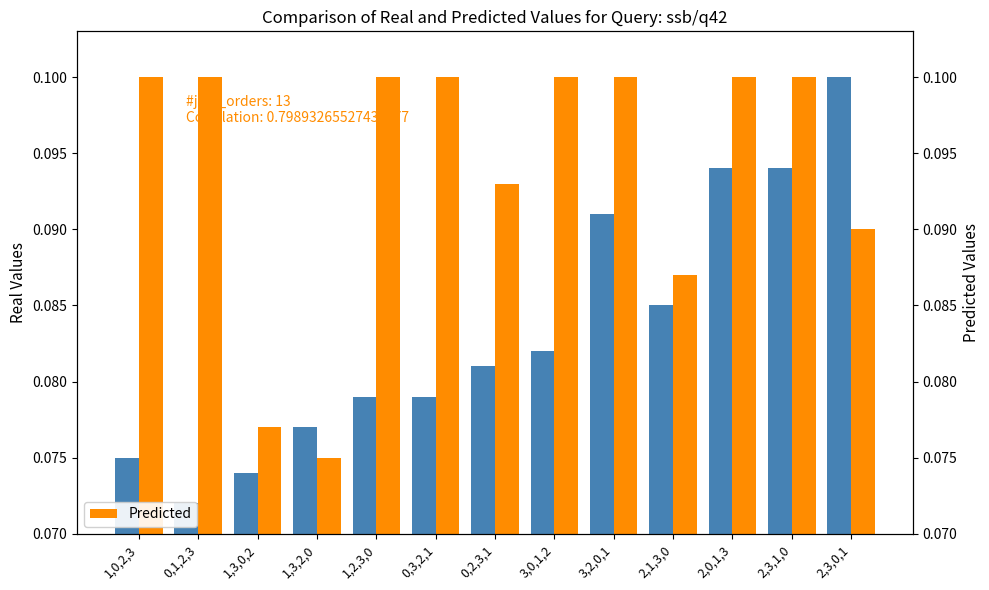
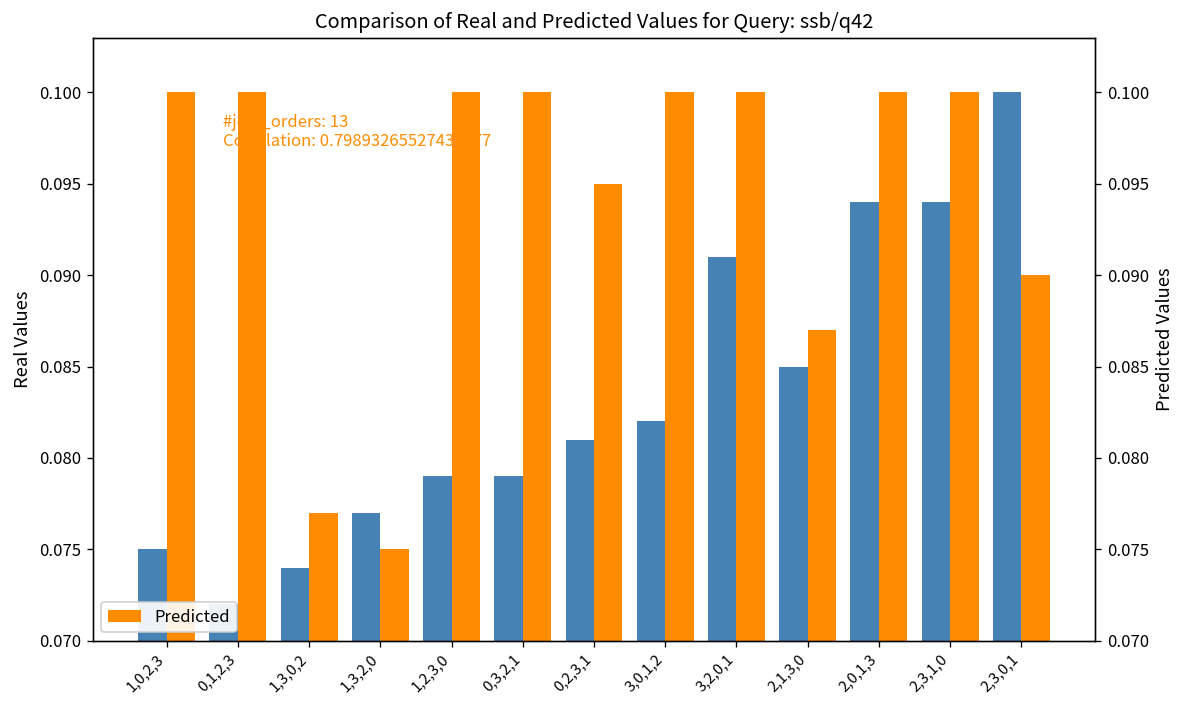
Predicted, 0,2,3,1: 0.093 -> 0.095
